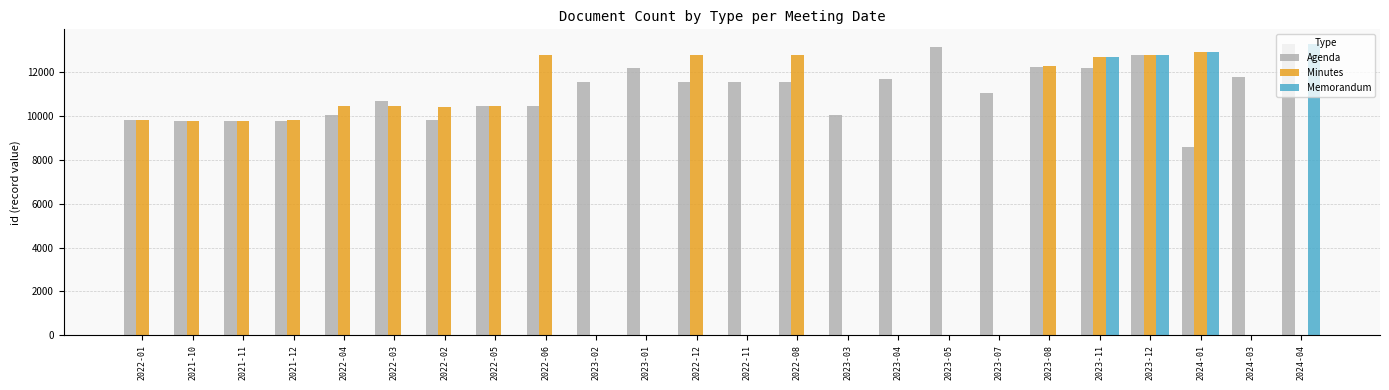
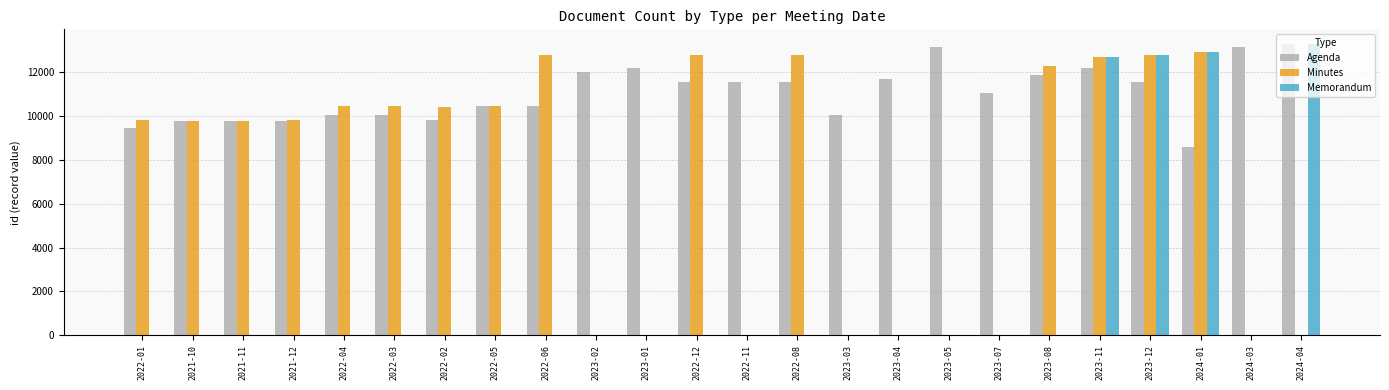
Agenda, 2022-01: 9800 -> 9400
Agenda, 2022-03: 10700 -> 10100
Agenda, 2023-02: 11500 -> 12000
Agenda, 2023-08: 12300 -> 11900
Agenda, 2023-12: 12800 -> 11600
Agenda, 2024-03: 11800 -> 13100
